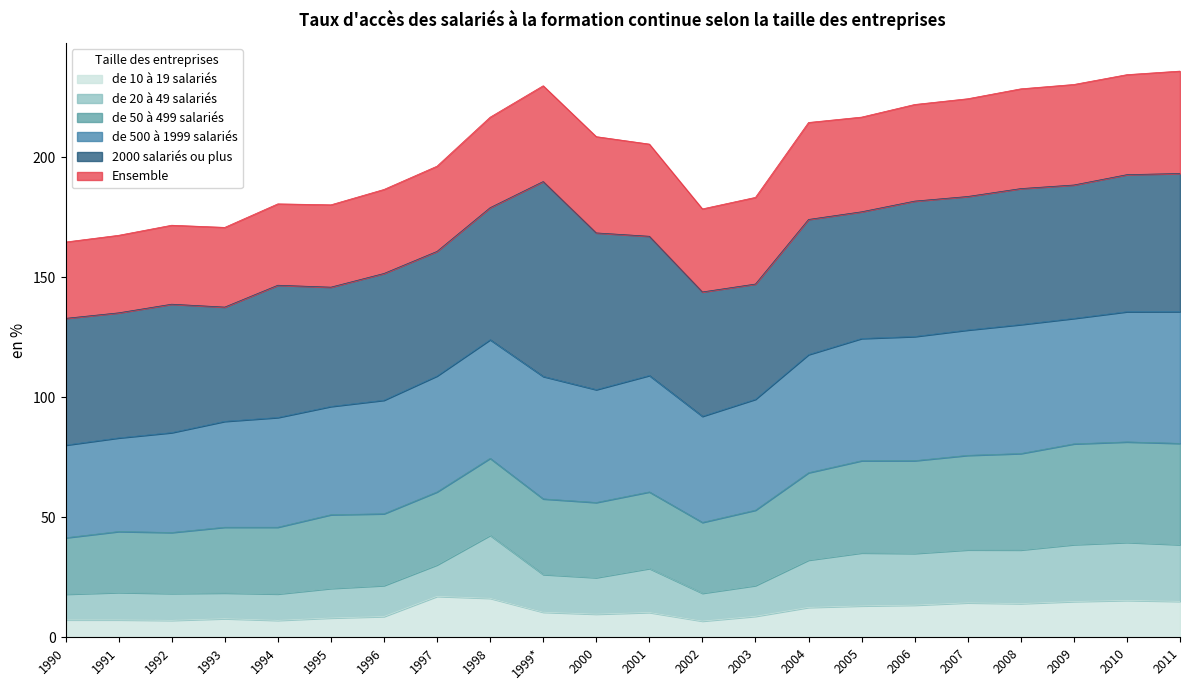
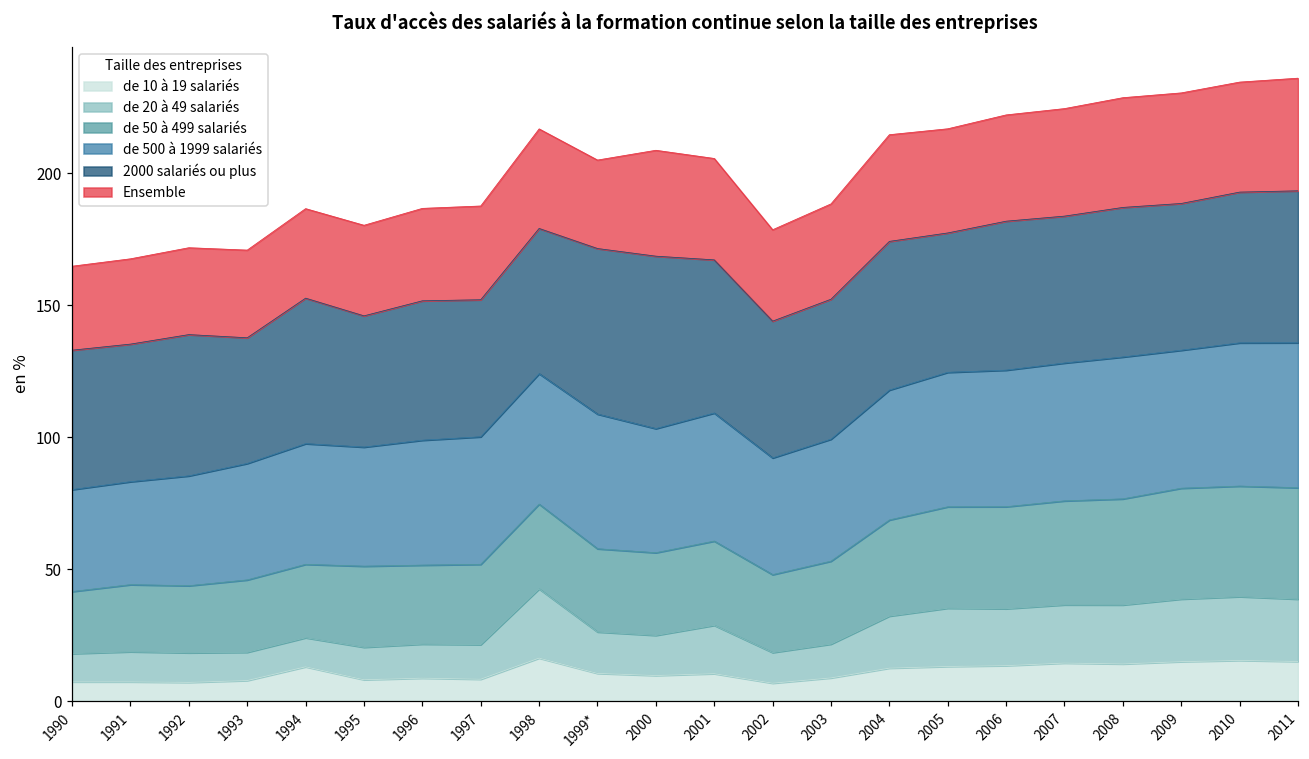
de 10 à 19 salariés, 1994: 7 -> 13
de 10 à 19 salariés, 1997: 17 -> 8
2000 salariés ou plus, 1999*: 81 -> 63
Ensemble, 1999*: 40 -> 34
2000 salariés ou plus, 2003: 48 -> 53
